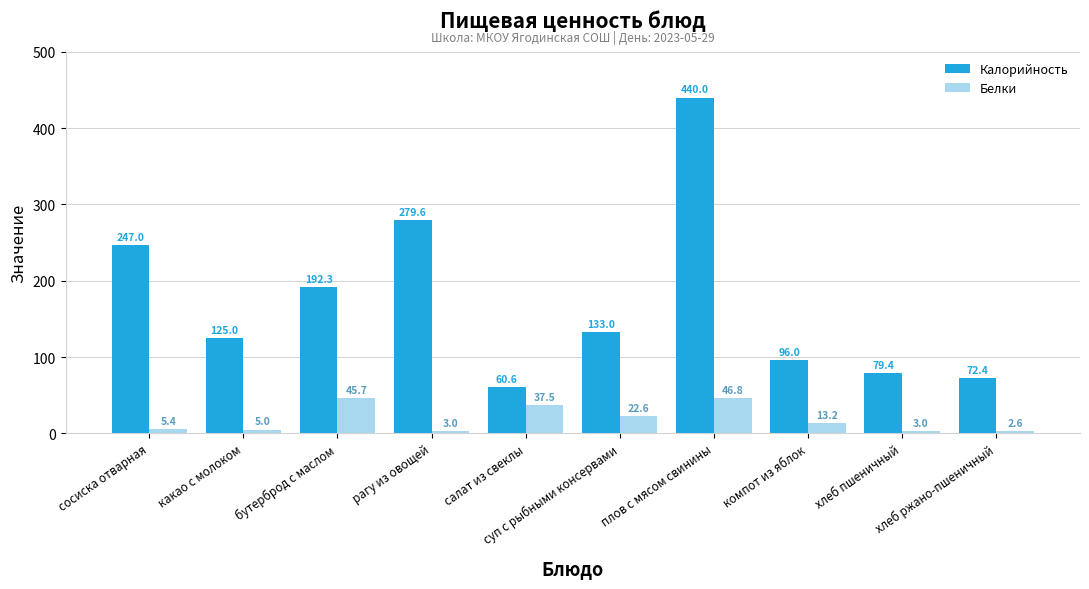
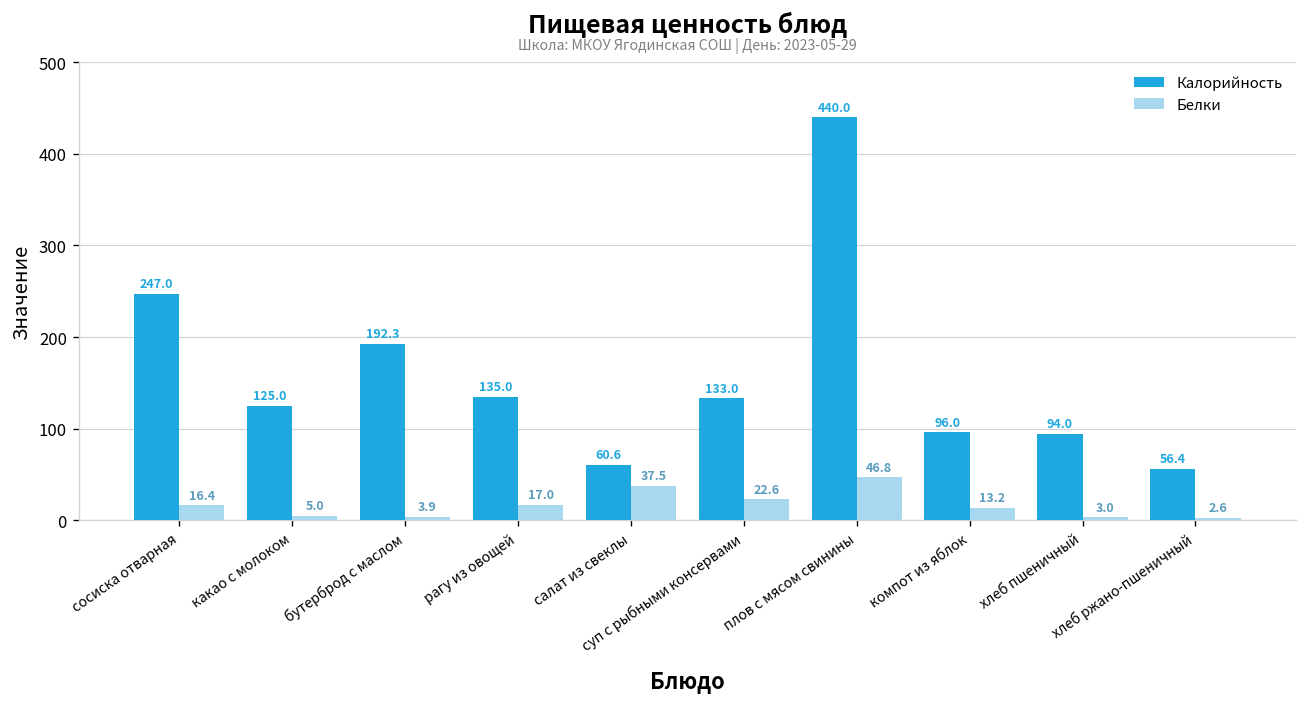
Белки, сосиска отварная: 5.4 -> 16.4
Белки, бутерброд с маслом: 45.7 -> 3.9
Калорийность, рагу из овощей: 279.6 -> 135.0
Белки, рагу из овощей: 3.0 -> 17.0
Калорийность, хлеб пшеничный: 79.4 -> 94.0
Калорийность, хлеб ржано-пшеничный: 72.4 -> 56.4
